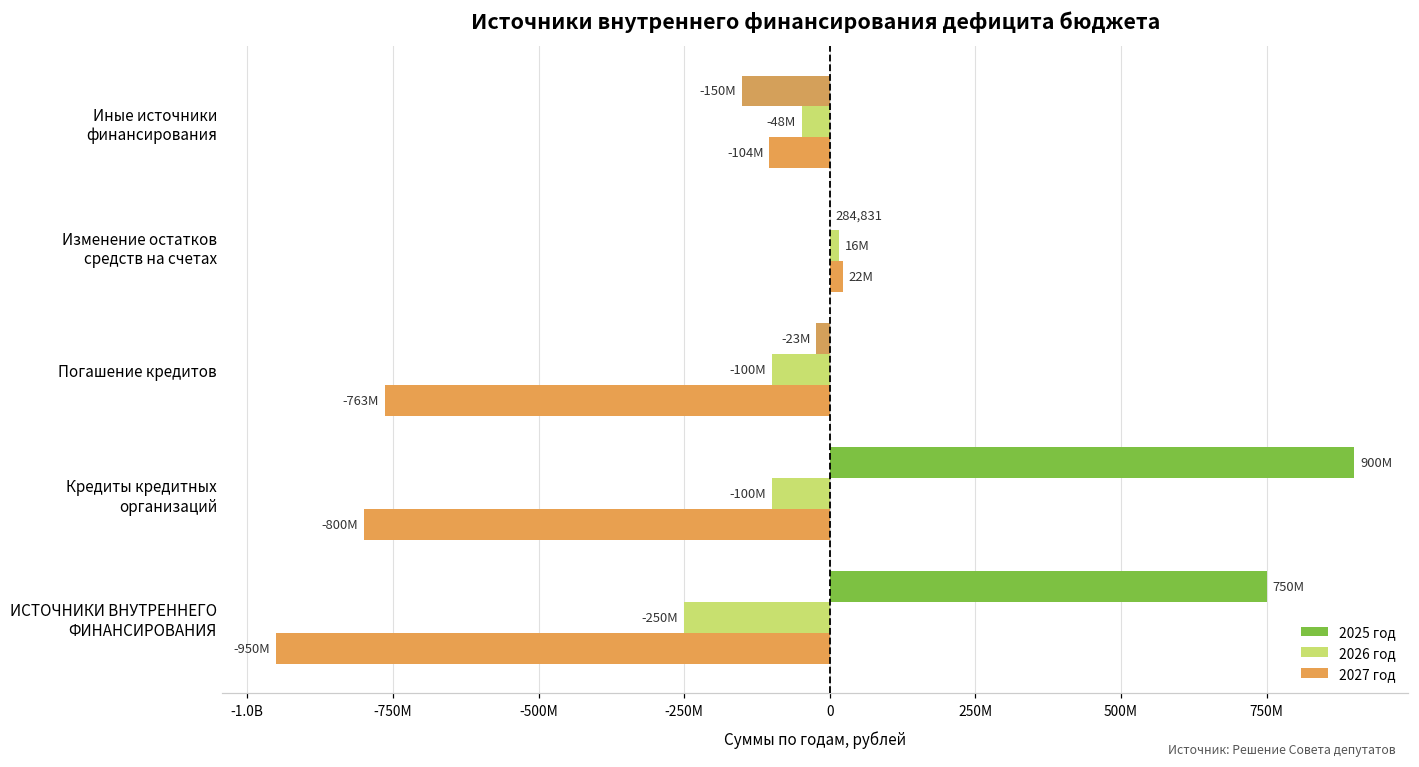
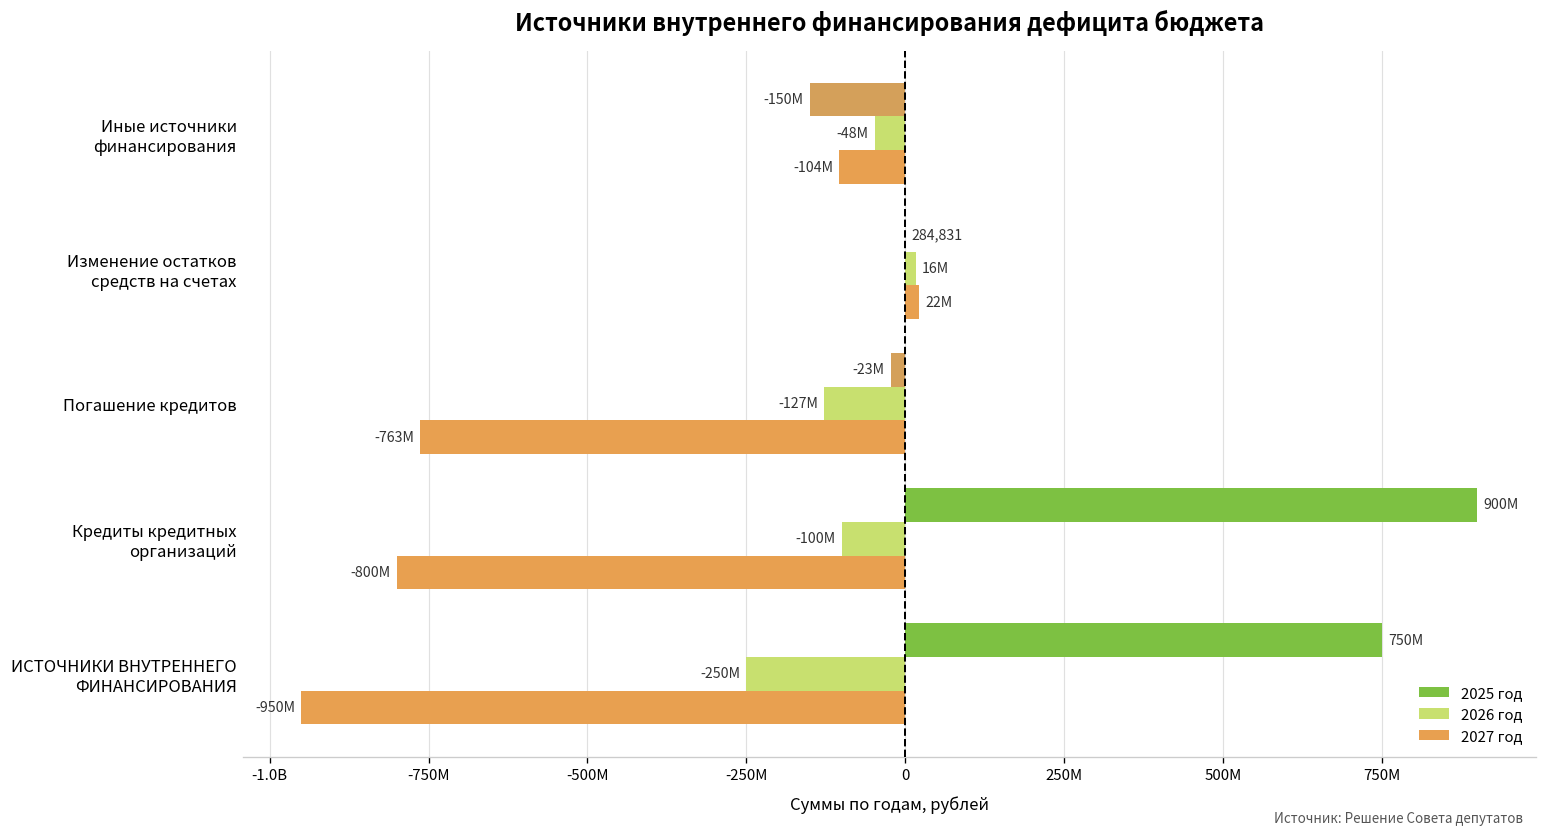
2026 год, Погашение кредитов: -100M -> -127M
